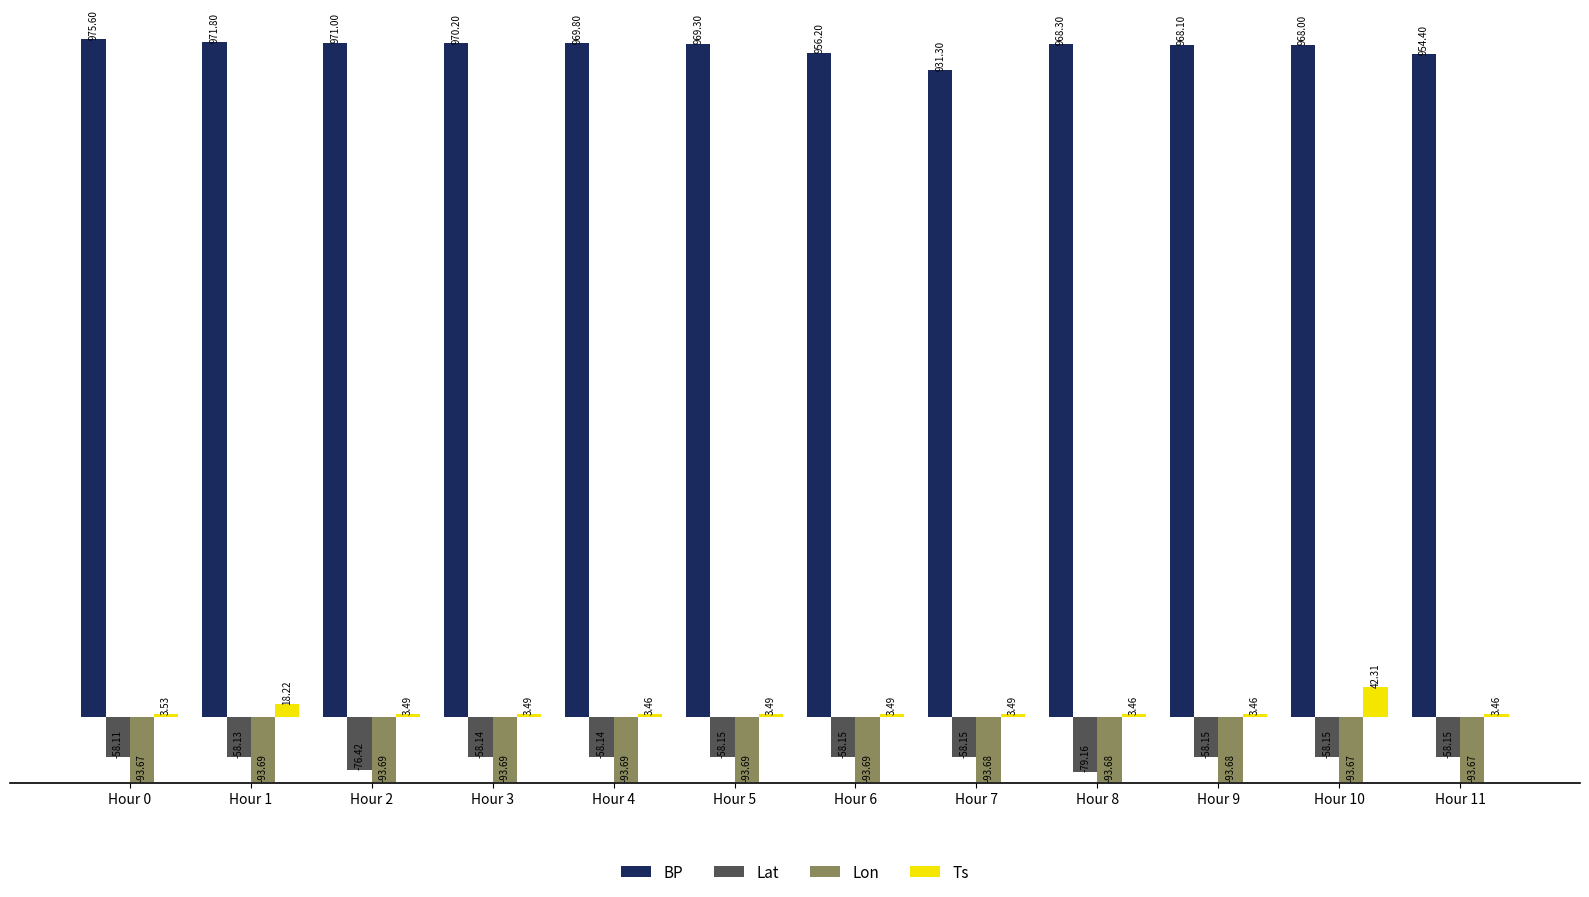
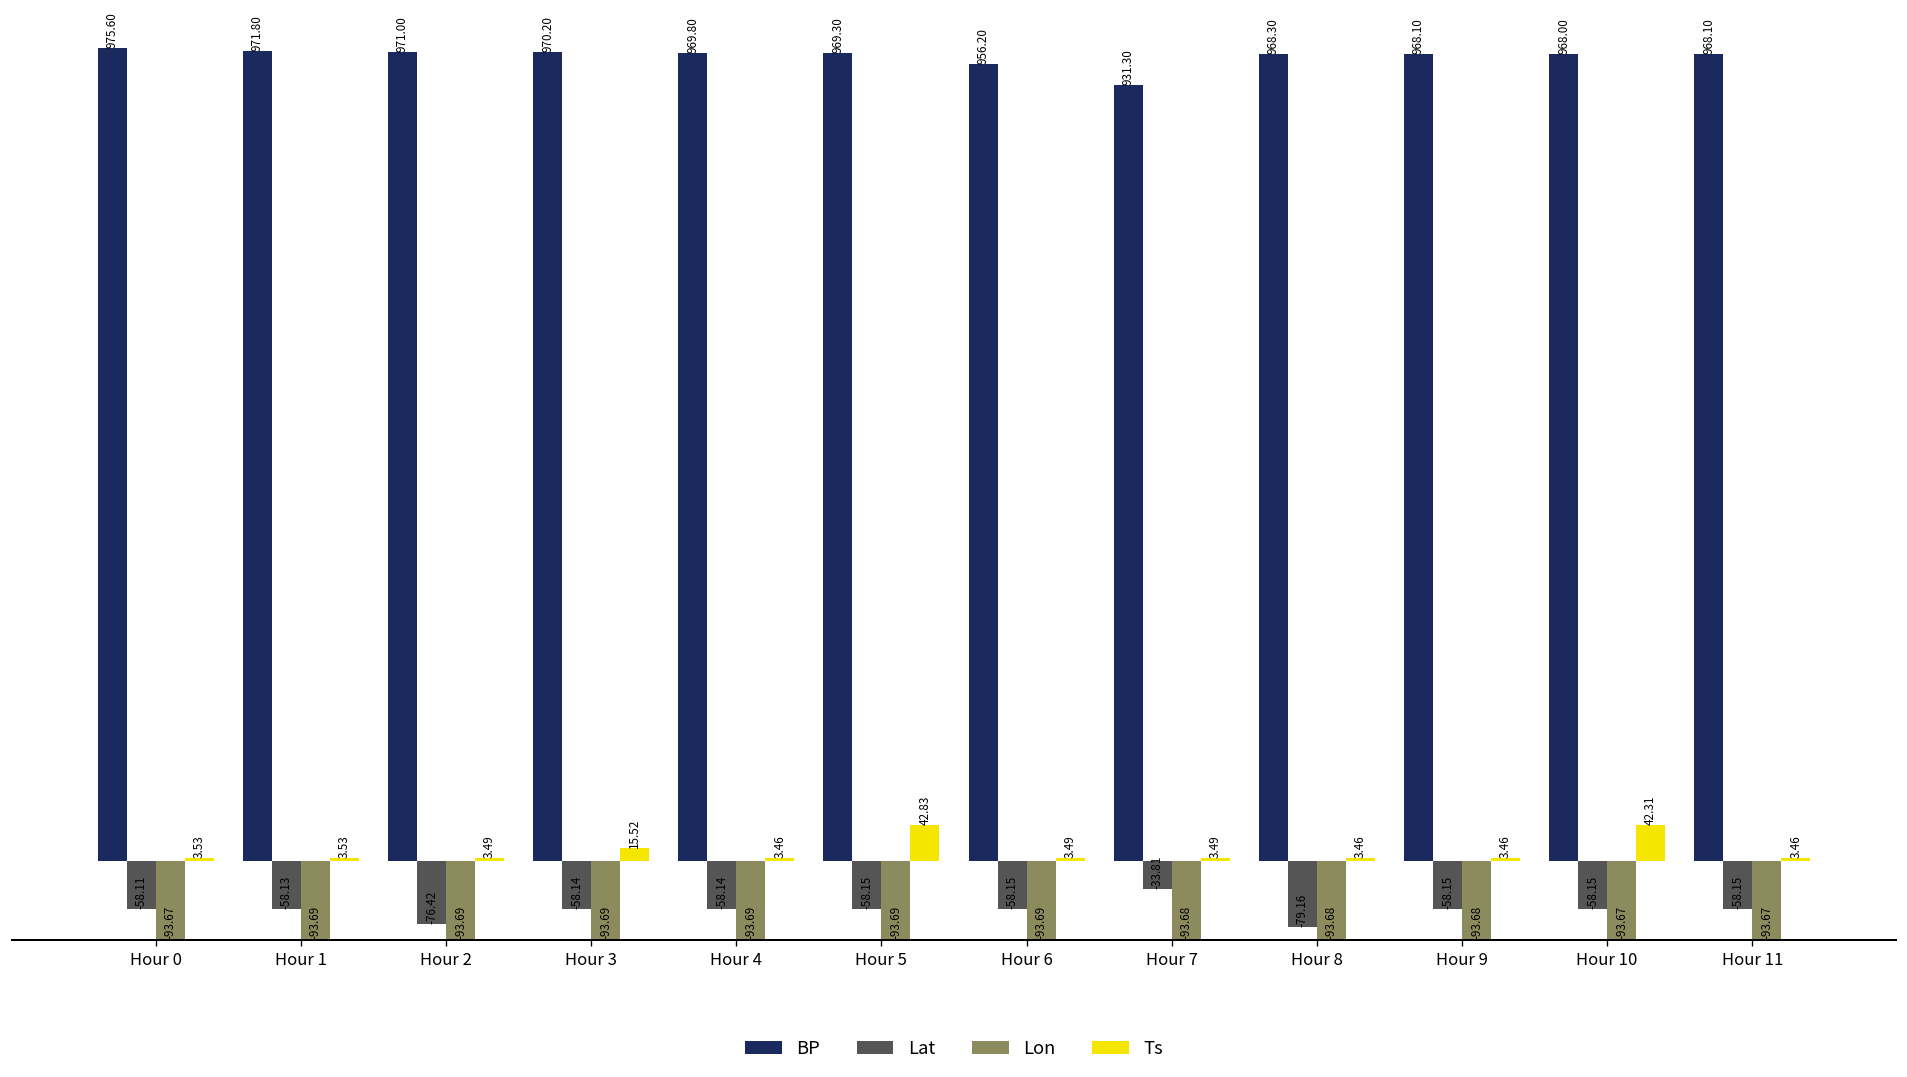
Ts, Hour 1: 18.22 -> 3.53
Ts, Hour 3: 3.49 -> 15.52
Ts, Hour 5: 3.49 -> 42.83
Lat, Hour 7: -58.15 -> -33.81
BP, Hour 11: 954.40 -> 968.10
